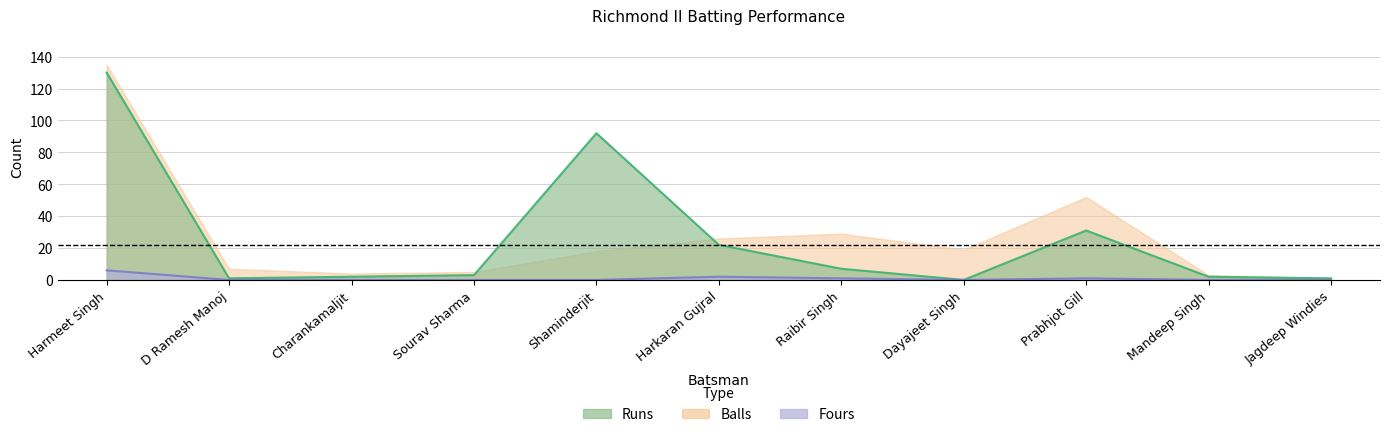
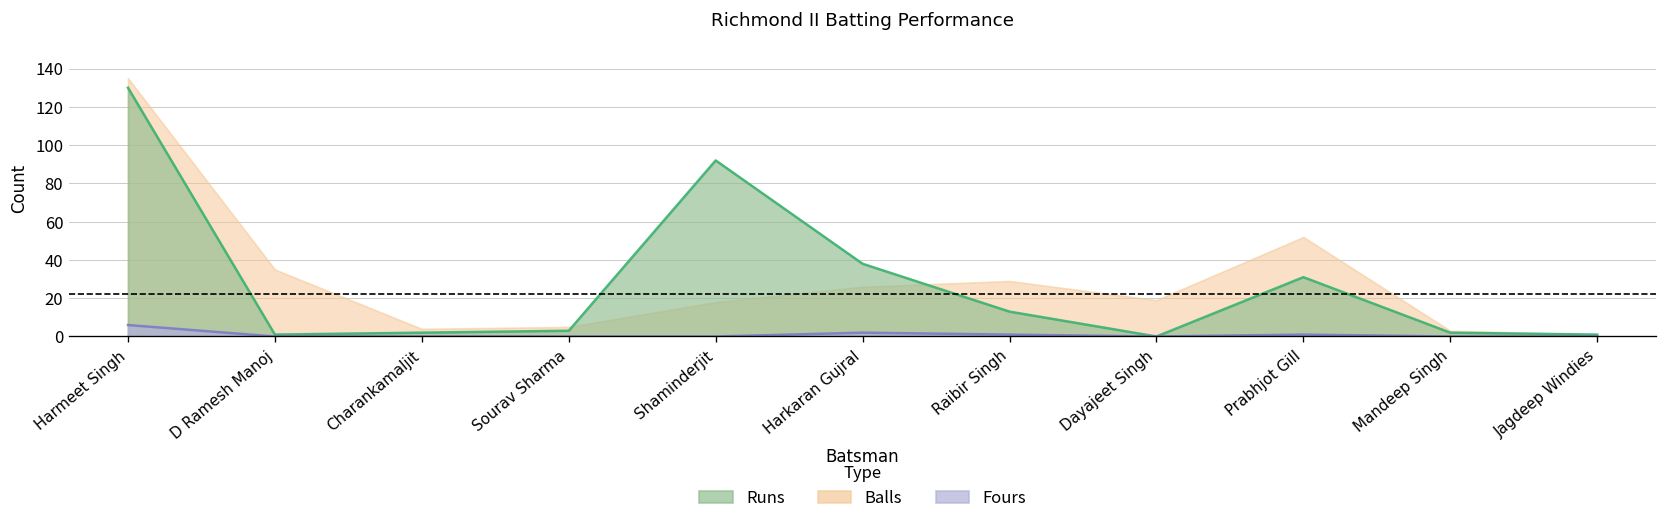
Balls, D Ramesh Manoj: 7 -> 35
Runs, Harkaran Gujral: 22 -> 38
Runs, Raibir Singh: 7 -> 13
